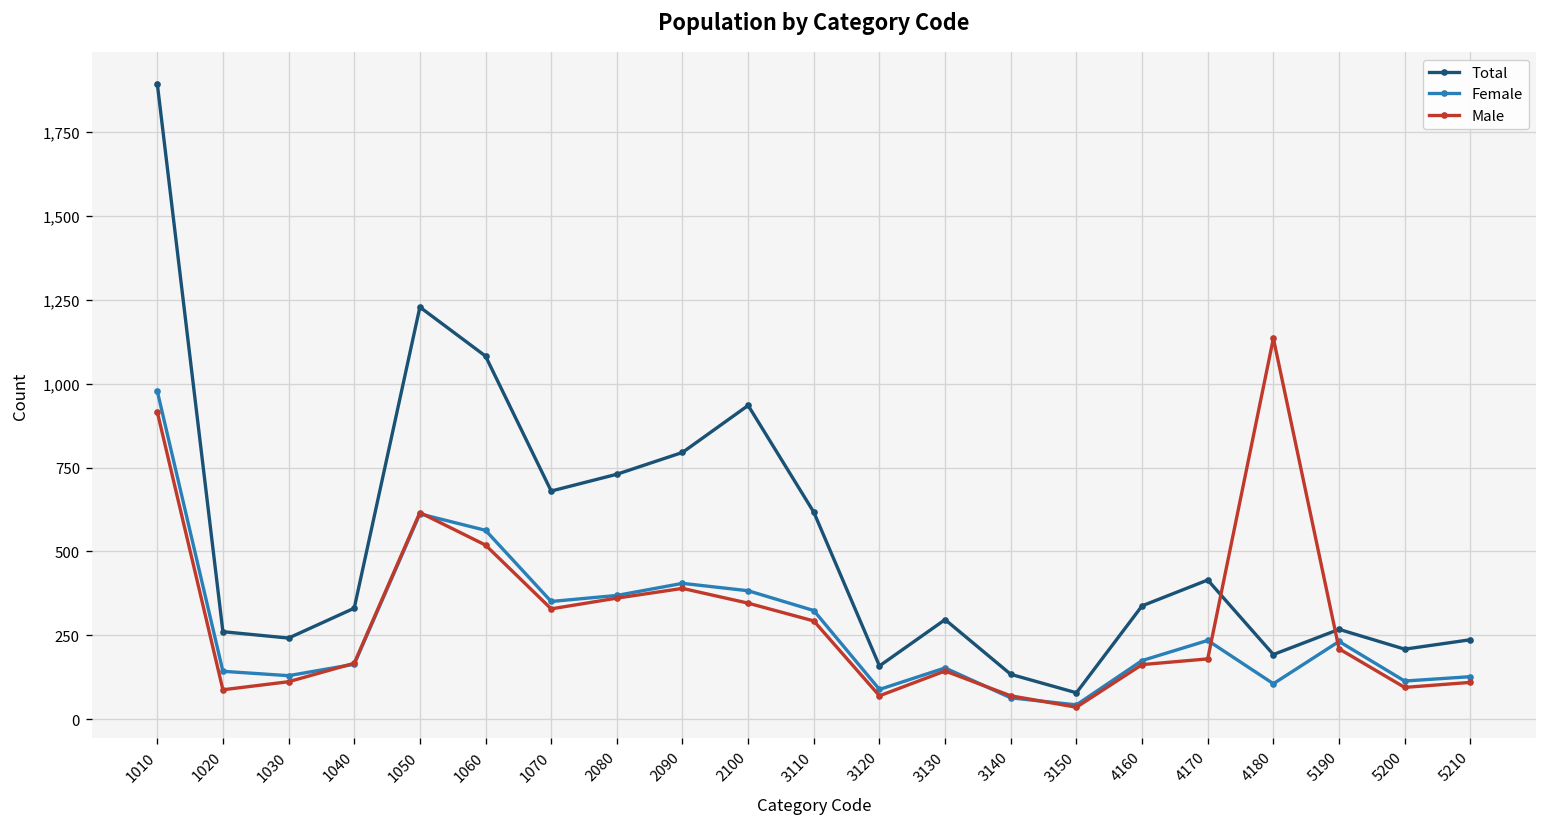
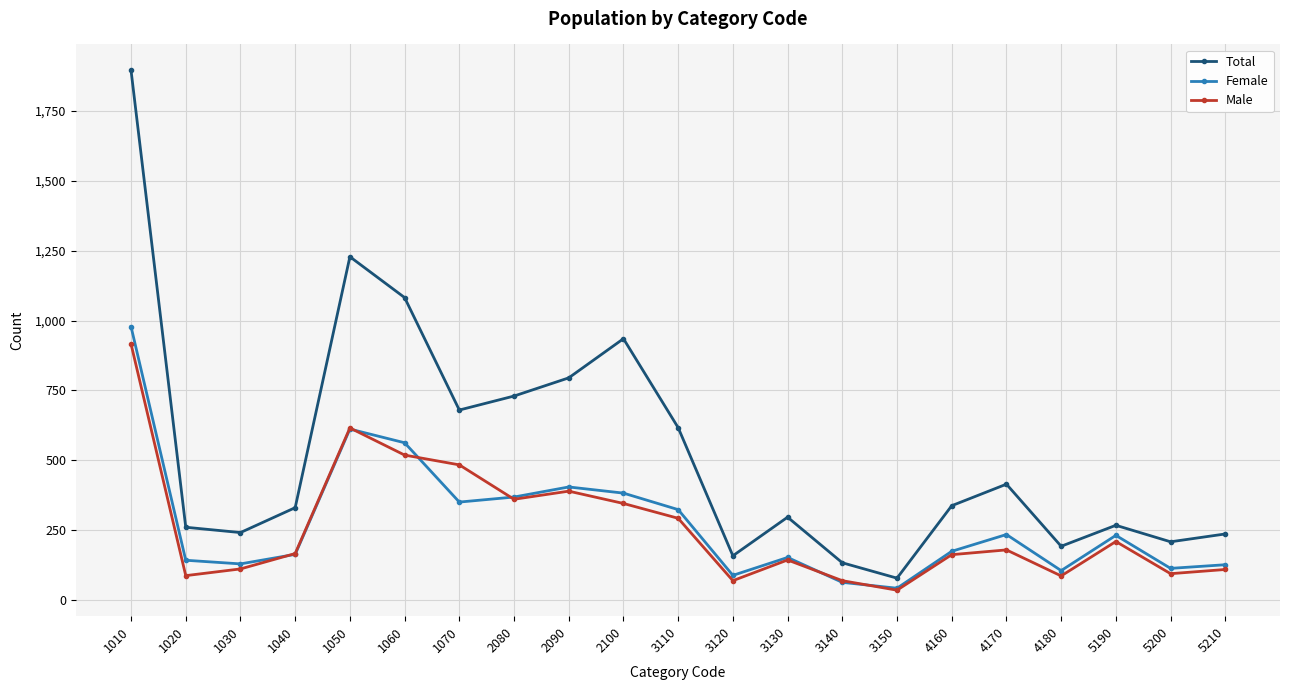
Male, 1070: 330 -> 480
Male, 4180: 1,140 -> 90
